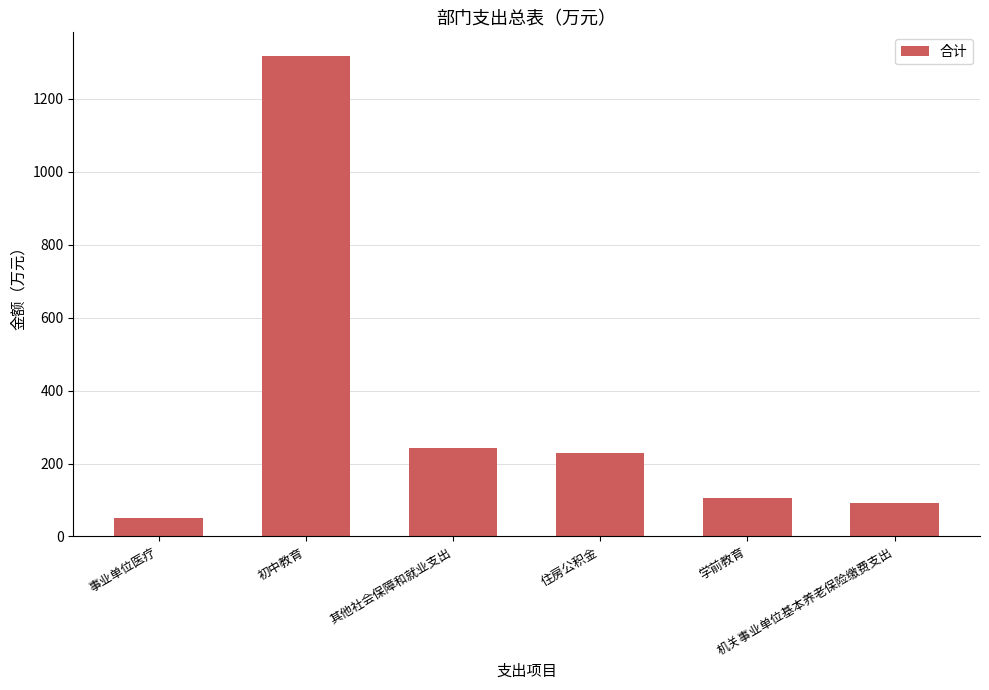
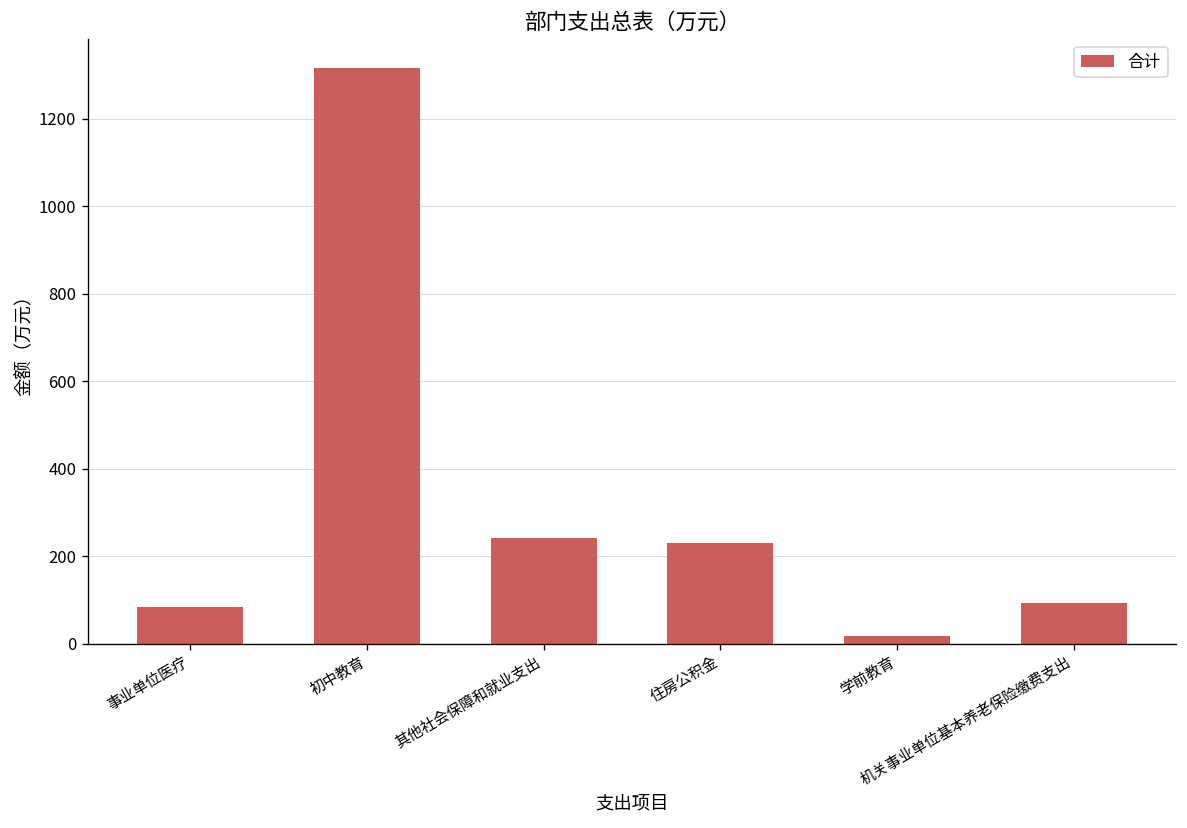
事业单位医疗: 50 -> 80
学前教育: 110 -> 20
